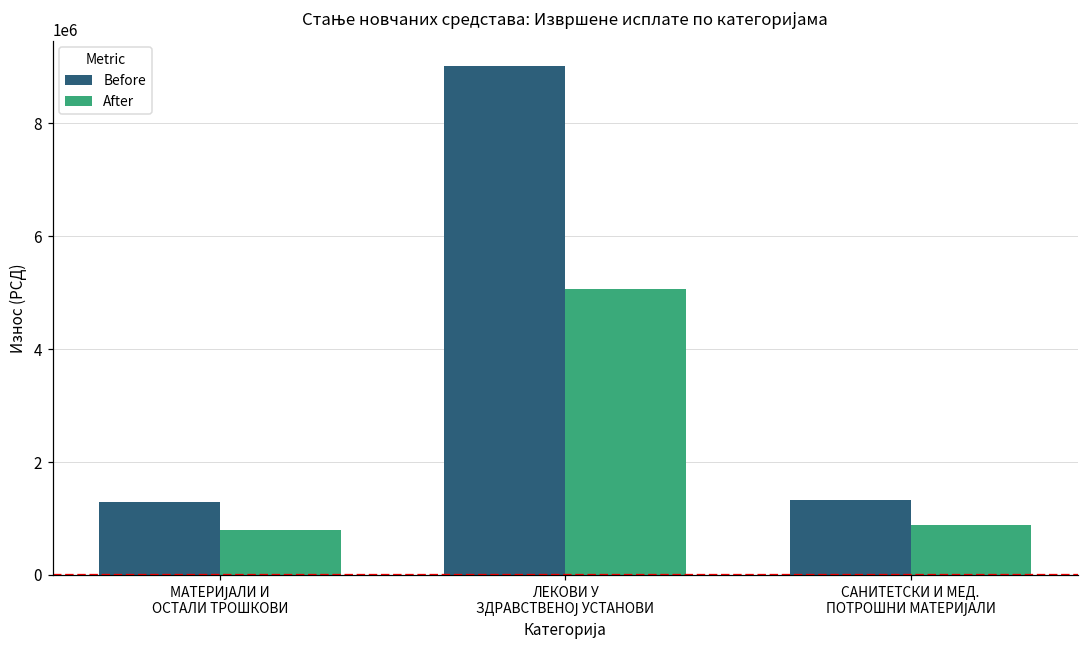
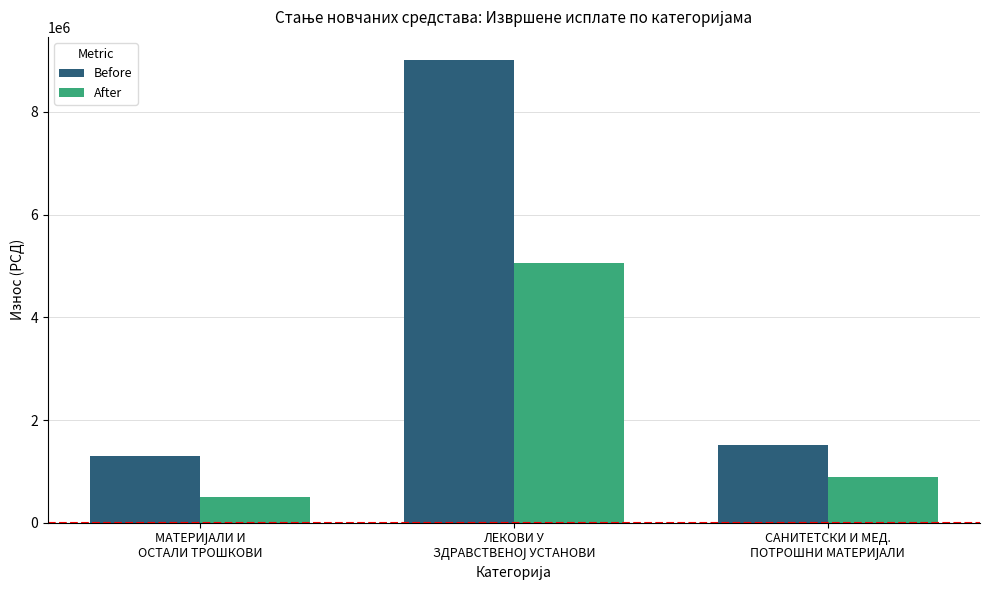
After, МАТЕРИЈАЛИ И ОСТАЛИ ТРОШКОВИ: 800000 -> 500000
Before, САНИТЕТСКИ И МЕД. ПОТРОШНИ МАТЕРИЈАЛИ: 1300000 -> 1500000
